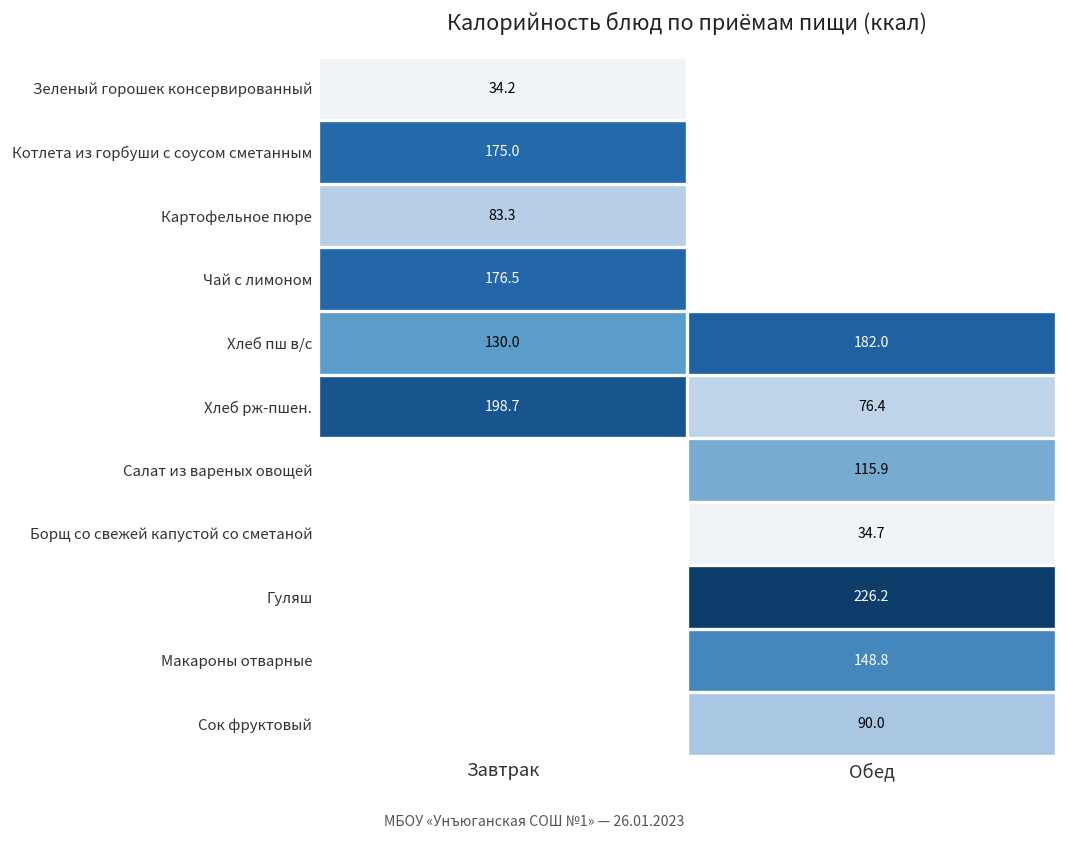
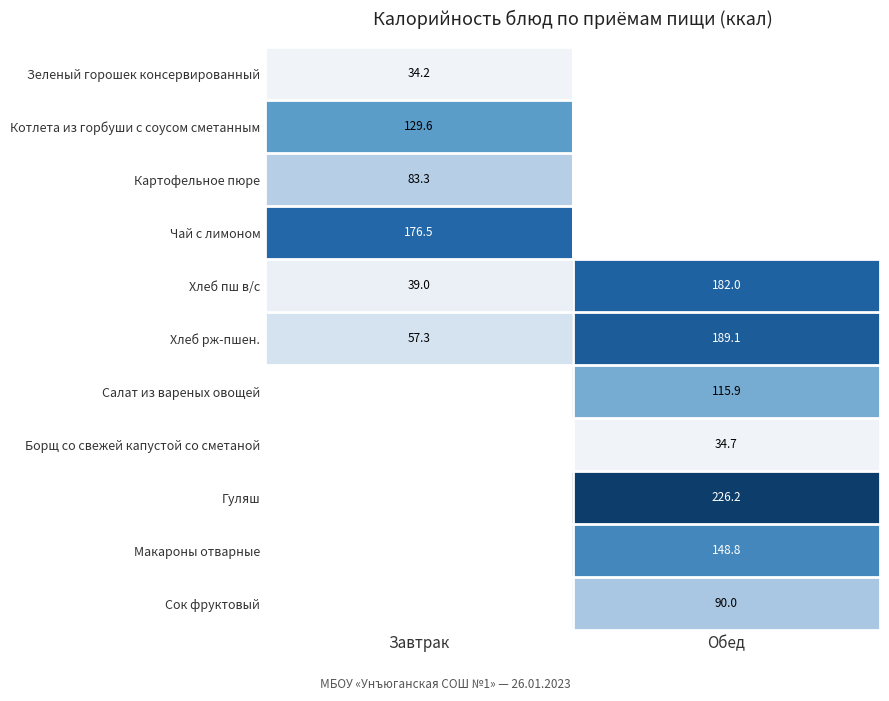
Котлета из горбуши с соусом сметанным, Завтрак: 175.0 -> 129.6
Хлеб пш в/с, Завтрак: 130.0 -> 39.0
Хлеб рж-пшен., Завтрак: 198.7 -> 57.3
Хлеб рж-пшен., Обед: 76.4 -> 189.1
